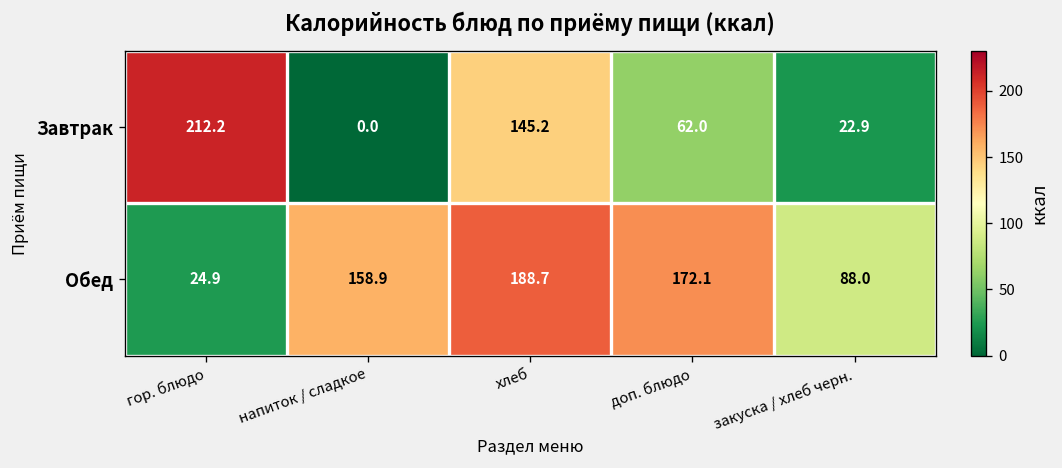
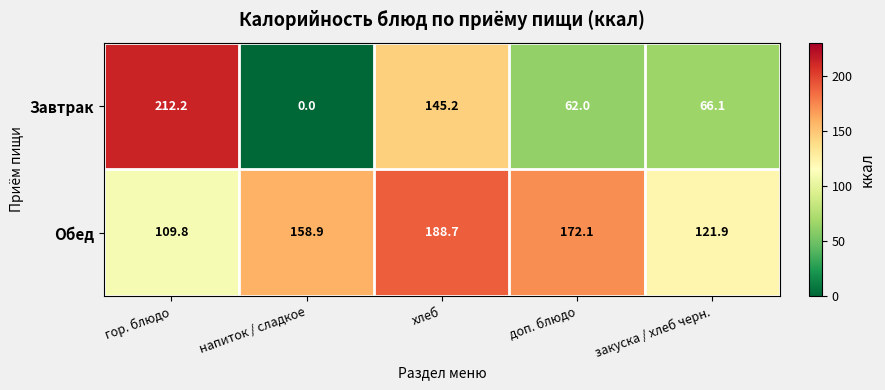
Завтрак, закуска / хлеб черн.: 22.9 -> 66.1
Обед, гор. блюдо: 24.9 -> 109.8
Обед, закуска / хлеб черн.: 88.0 -> 121.9
